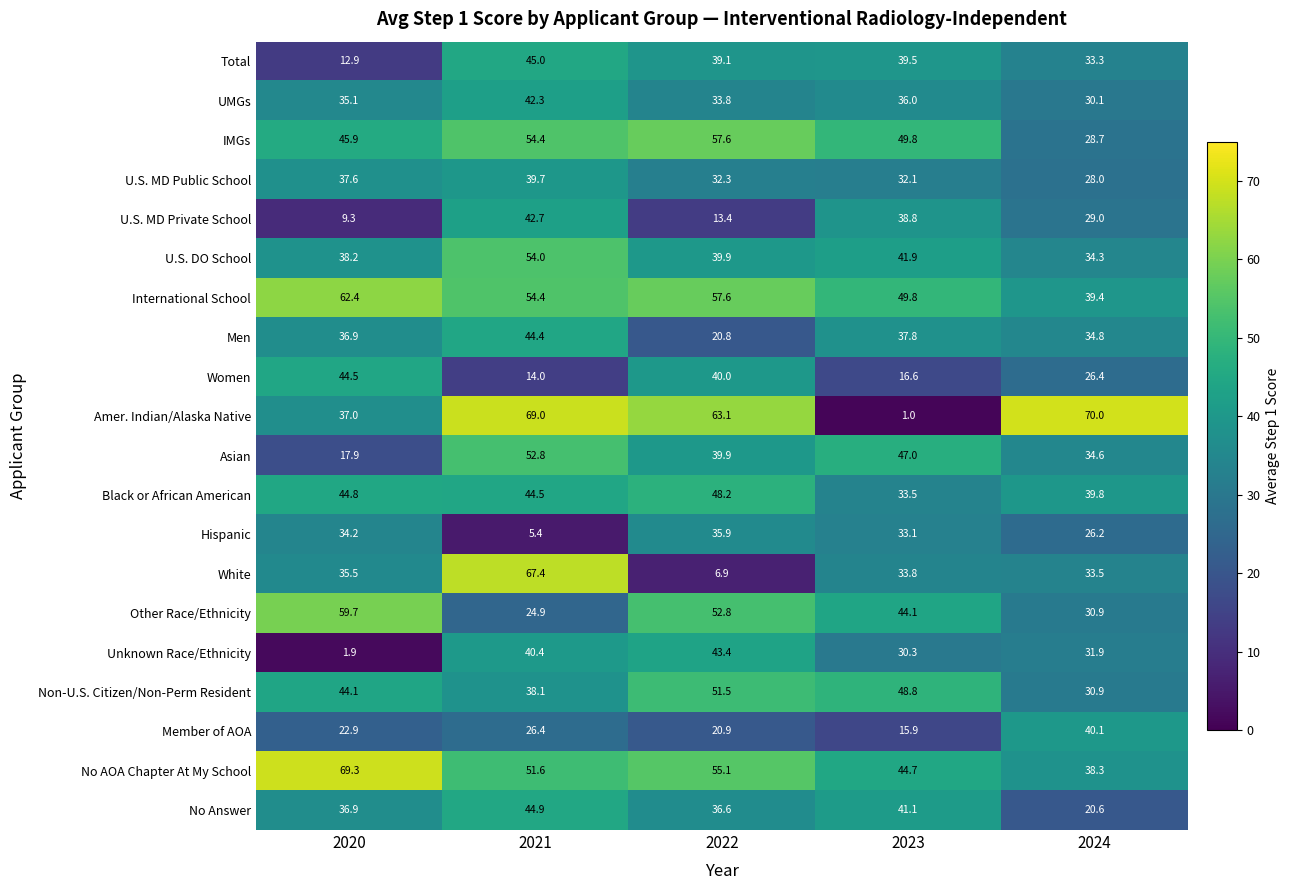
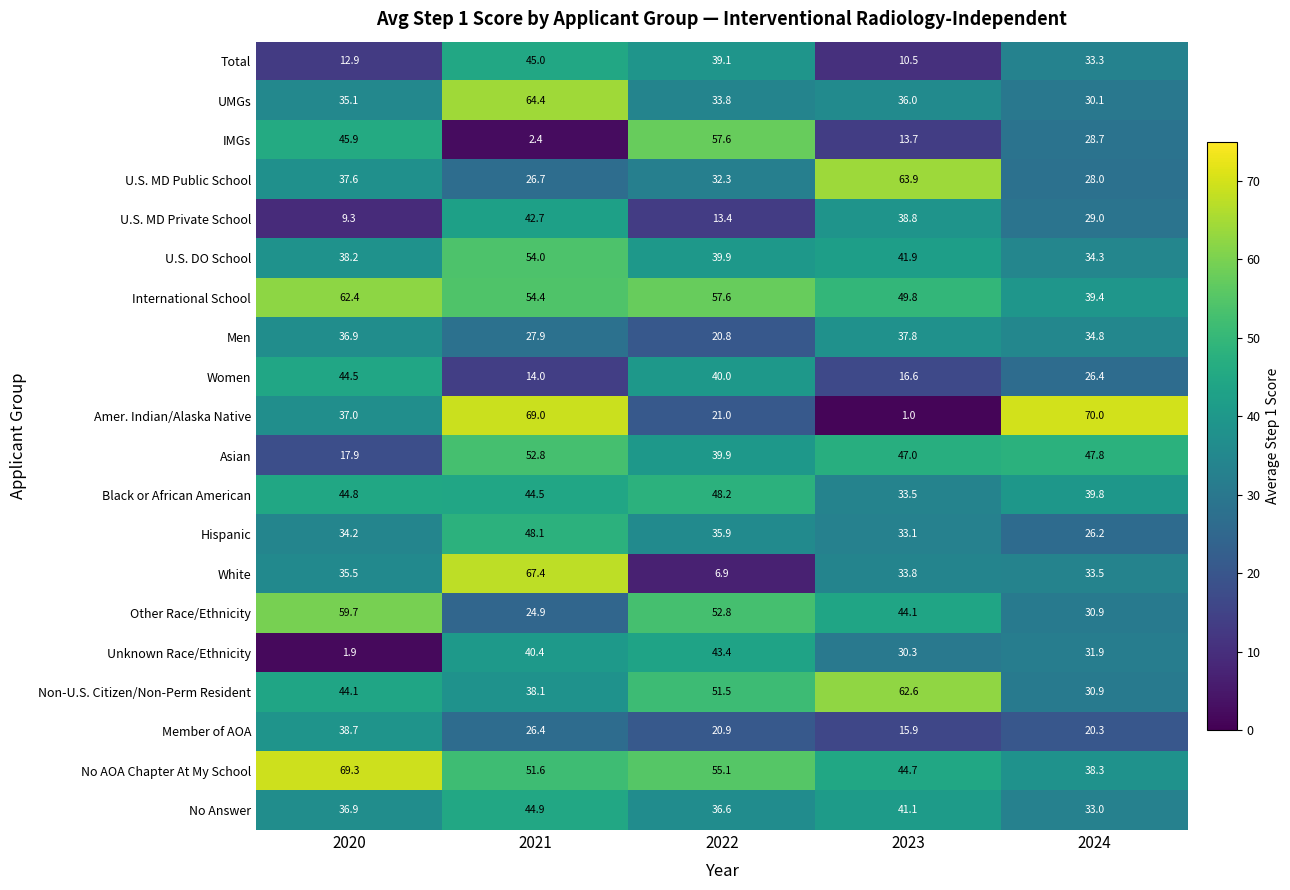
Total, 2023: 39.5 -> 10.5
UMGs, 2021: 42.3 -> 64.4
IMGs, 2021: 54.4 -> 2.4
IMGs, 2023: 49.8 -> 13.7
U.S. MD Public School, 2021: 39.7 -> 26.7
U.S. MD Public School, 2023: 32.1 -> 63.9
Men, 2021: 44.4 -> 27.9
Amer. Indian/Alaska Native, 2022: 63.1 -> 21.0
Asian, 2024: 34.6 -> 47.8
Hispanic, 2021: 5.4 -> 48.1
Non-U.S. Citizen/Non-Perm Resident, 2023: 48.8 -> 62.6
Member of AOA, 2020: 22.9 -> 38.7
Member of AOA, 2024: 40.1 -> 20.3
No Answer, 2024: 20.6 -> 33.0
